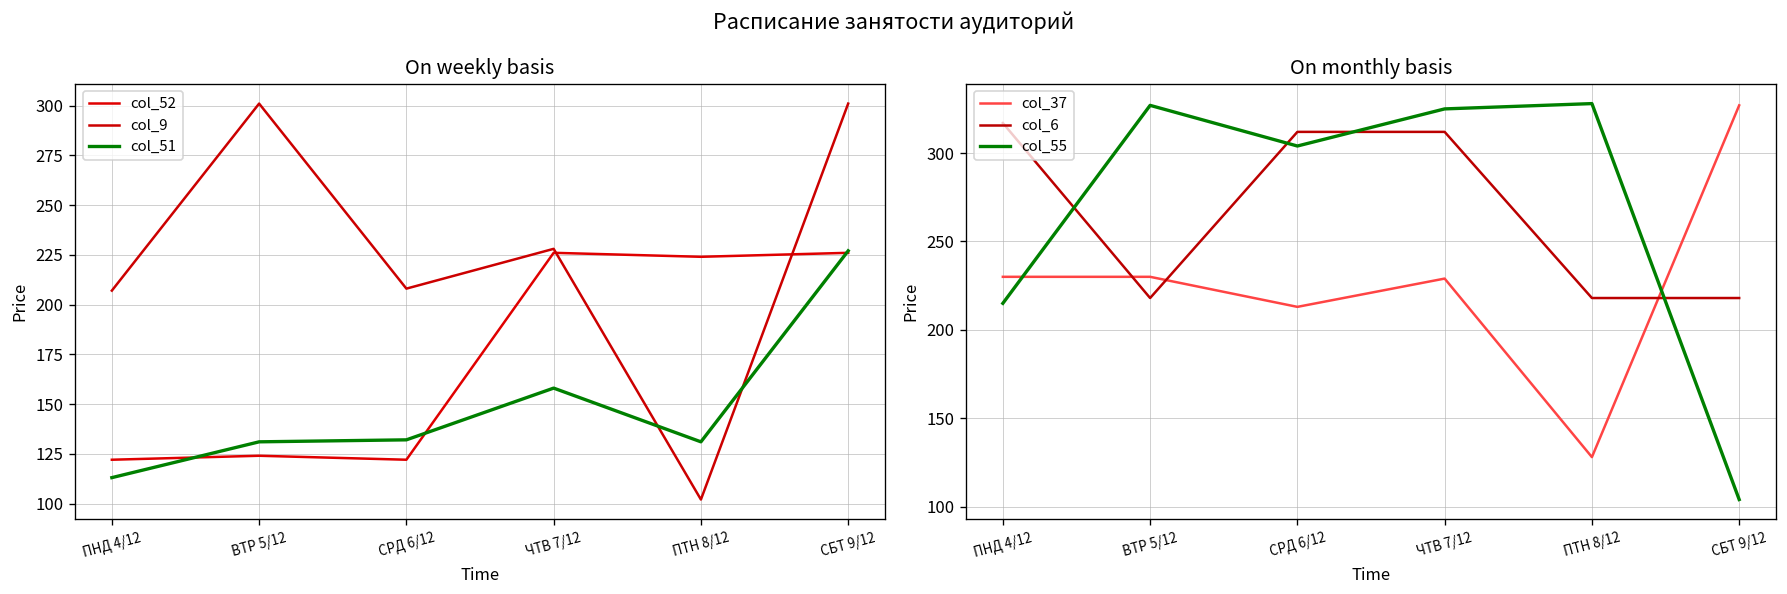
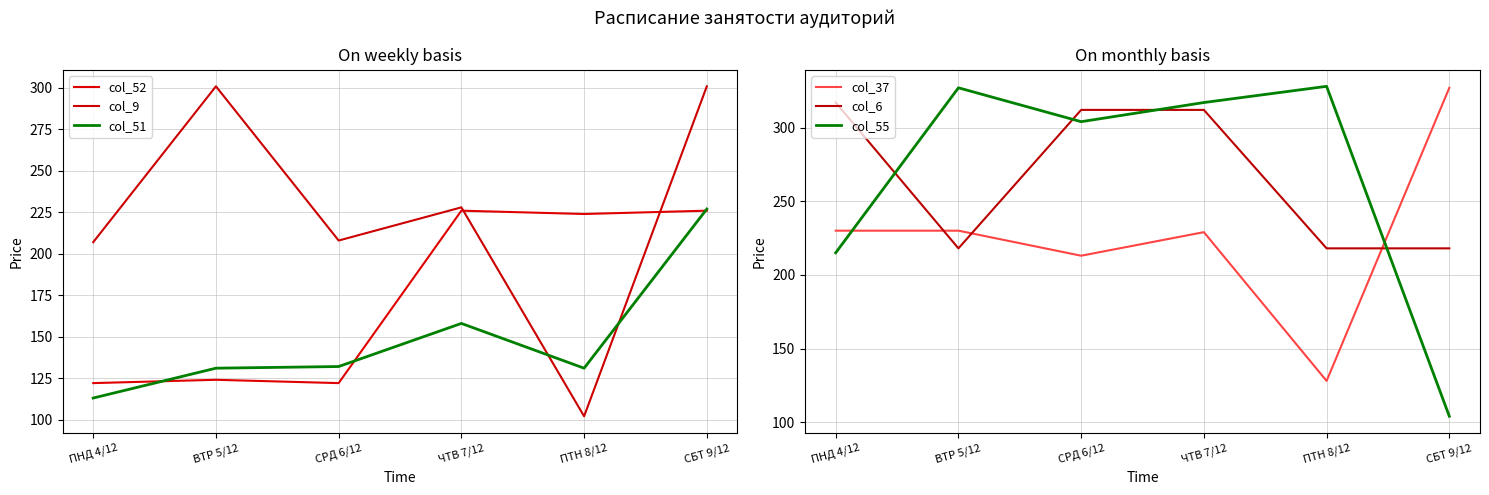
On monthly basis, col_55, ЧТВ 7/12: 325 -> 317
